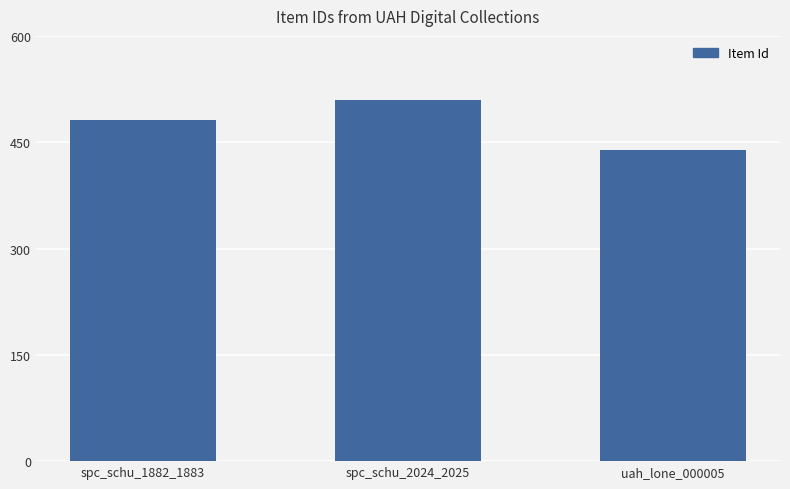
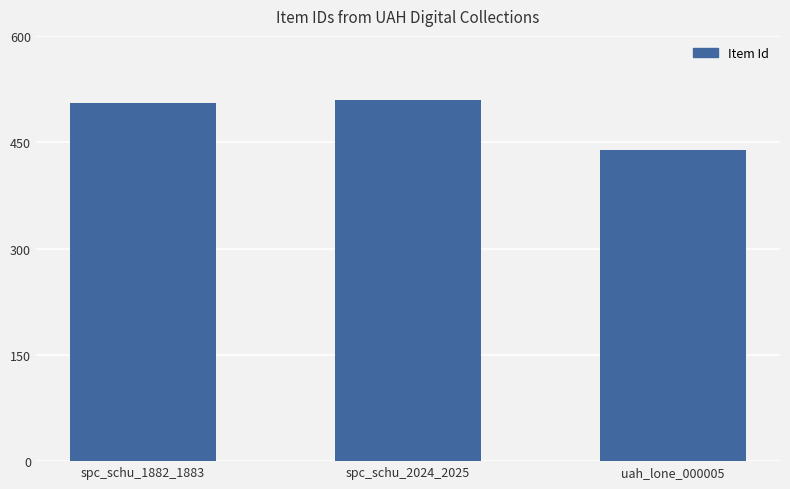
spc_schu_1882_1883: 480 -> 510
